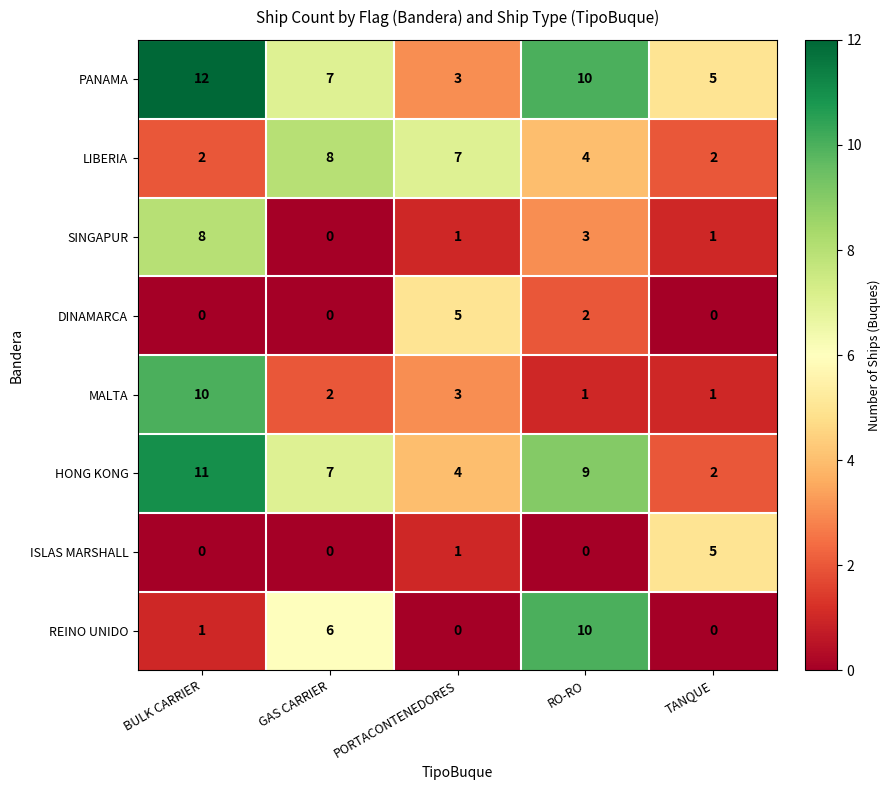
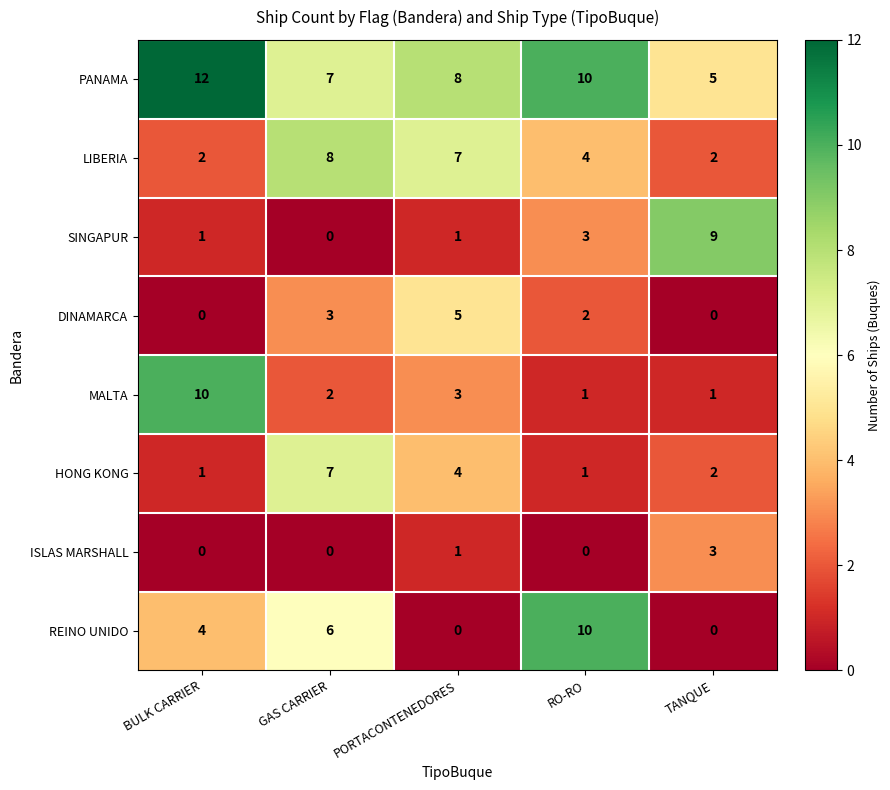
PANAMA, PORTACONTENEDORES: 3 -> 8
SINGAPUR, BULK CARRIER: 8 -> 1
SINGAPUR, TANQUE: 1 -> 9
DINAMARCA, GAS CARRIER: 0 -> 3
HONG KONG, BULK CARRIER: 11 -> 1
HONG KONG, RO-RO: 9 -> 1
ISLAS MARSHALL, TANQUE: 5 -> 3
REINO UNIDO, BULK CARRIER: 1 -> 4
